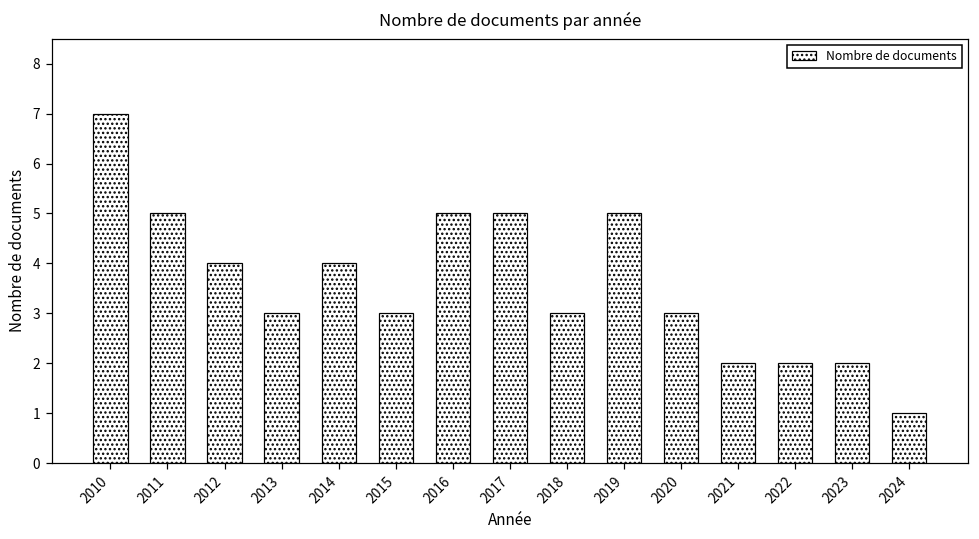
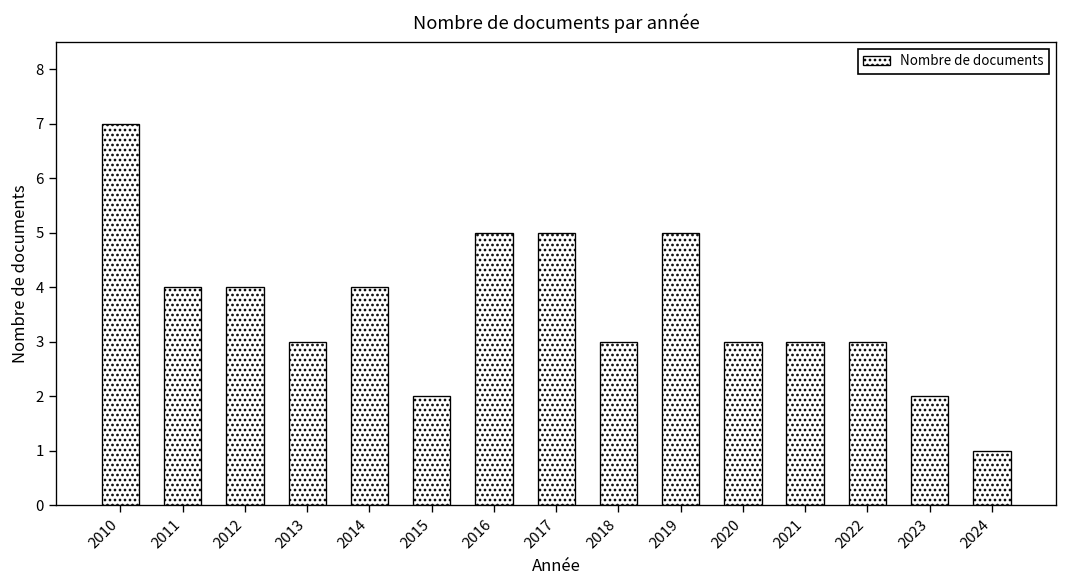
2011: 5 -> 4
2015: 3 -> 2
2021: 2 -> 3
2022: 2 -> 3
